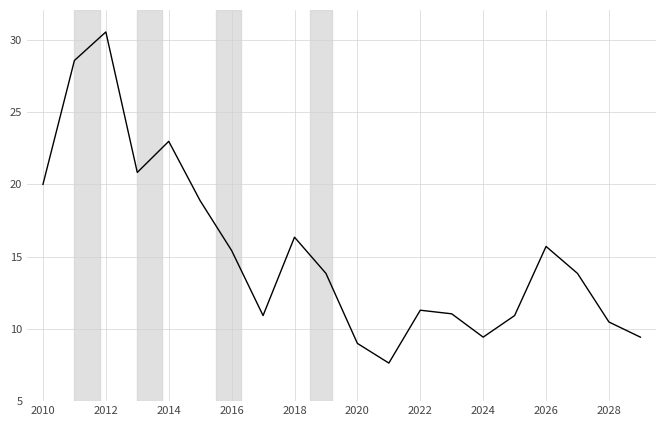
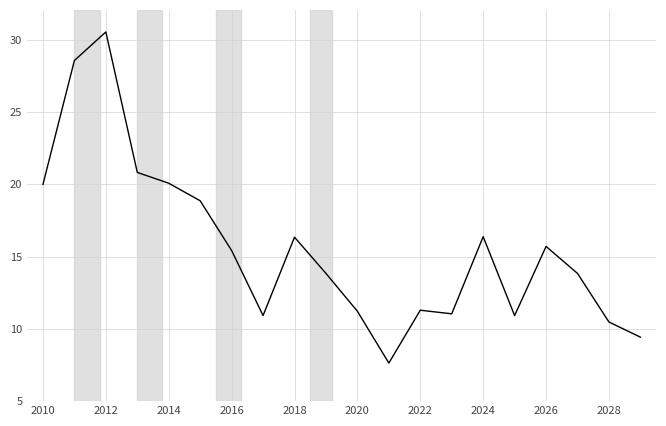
2014: 23.0 -> 20.1
2020: 9.0 -> 11.2
2024: 9.4 -> 16.4
